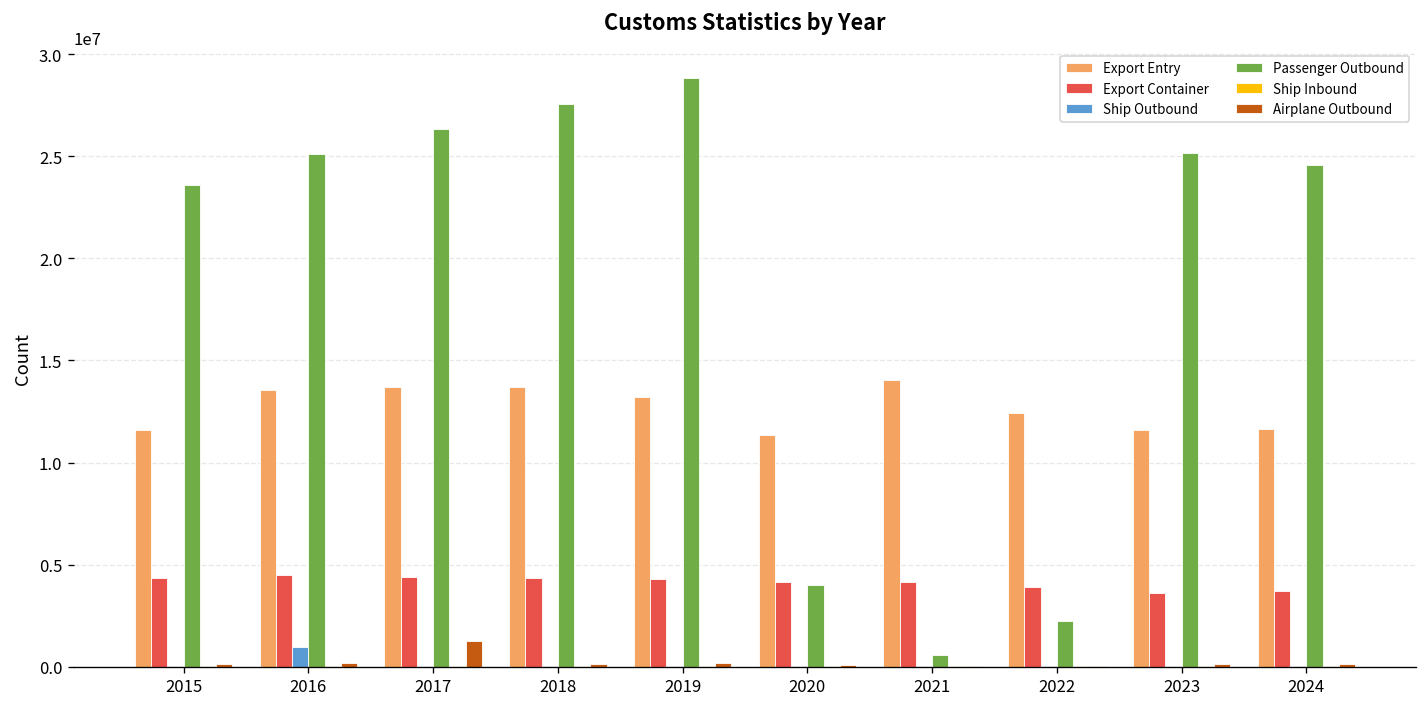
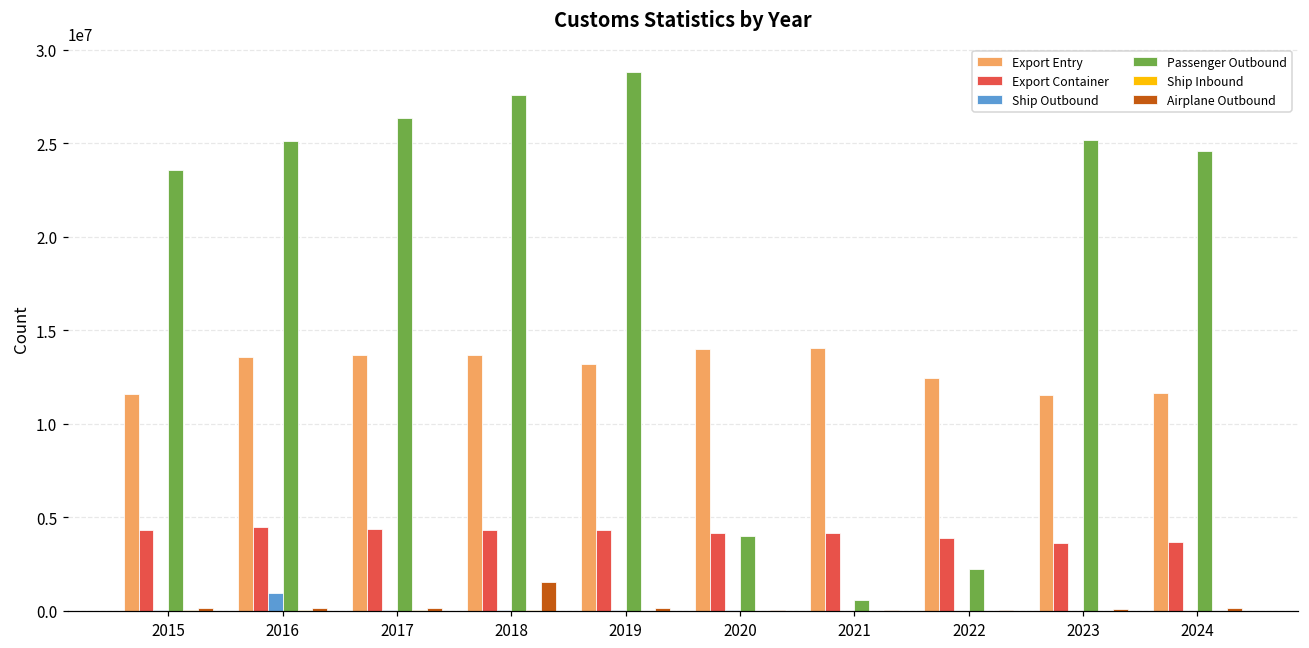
Airplane Outbound, 2017: 1300000 -> 100000
Airplane Outbound, 2018: 100000 -> 1600000
Export Entry, 2020: 11400000 -> 14000000
